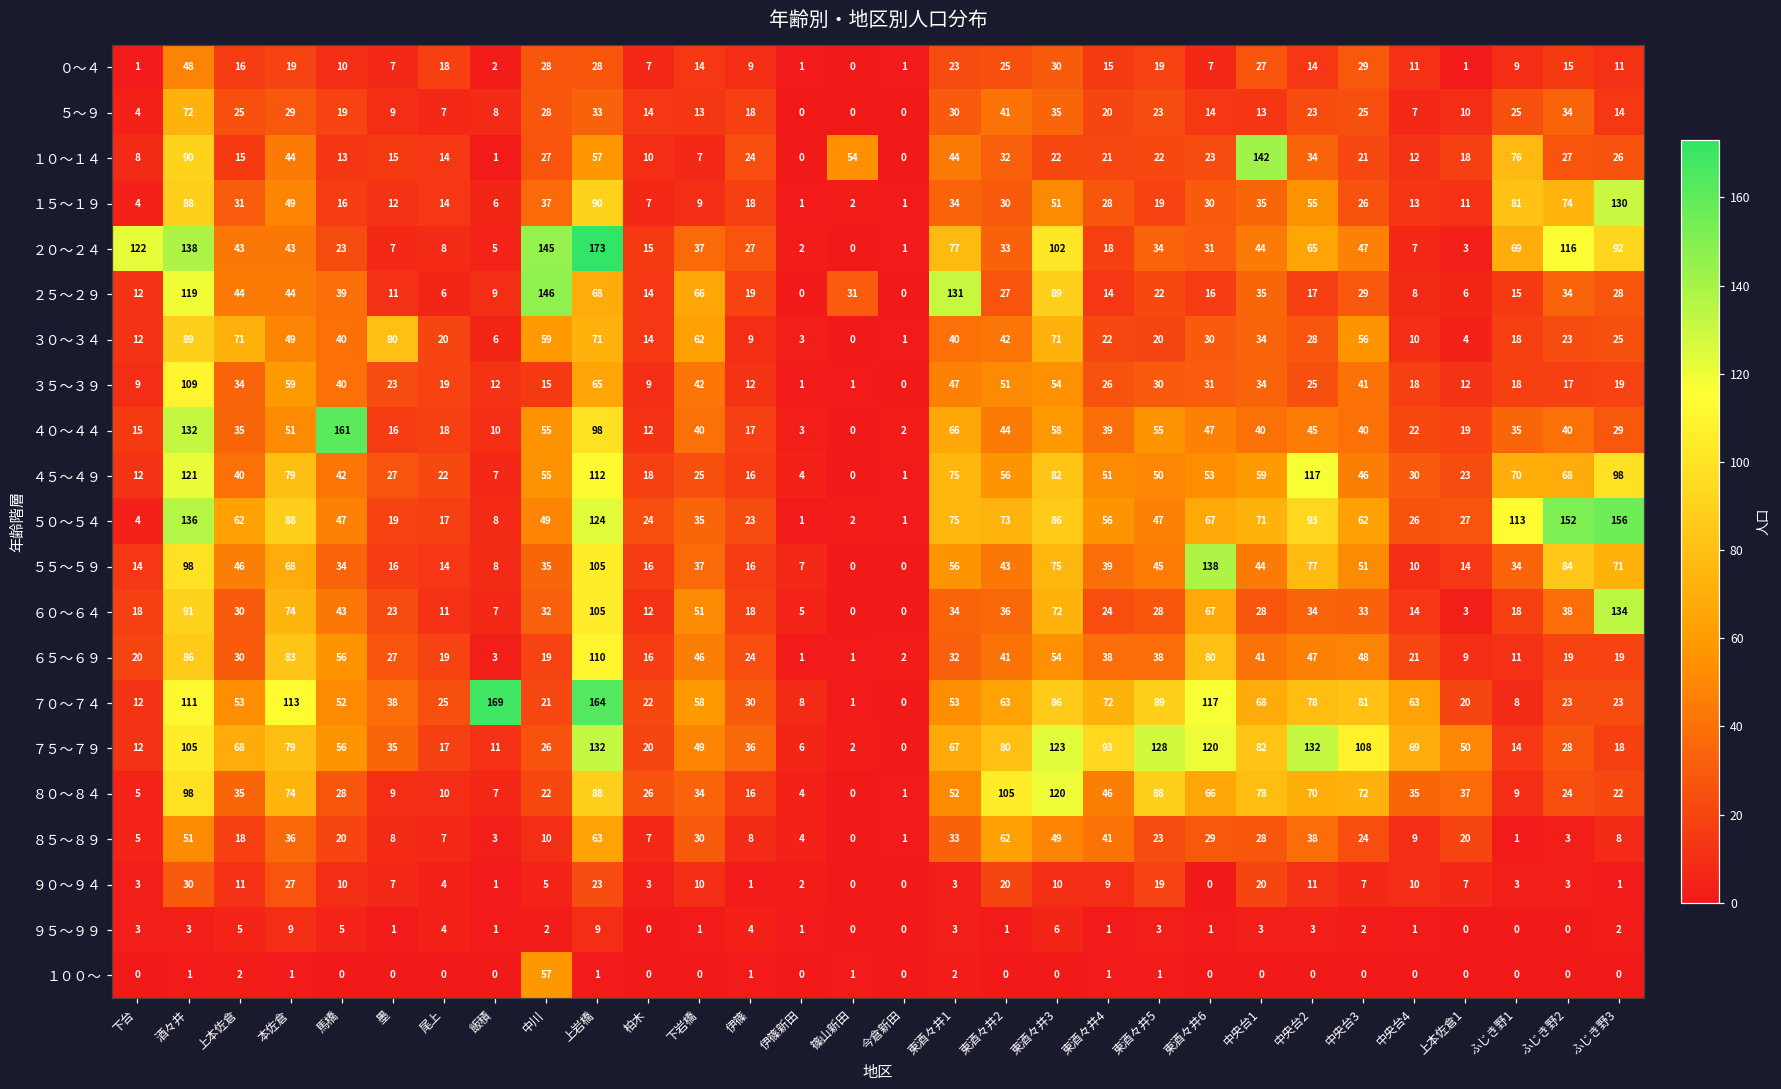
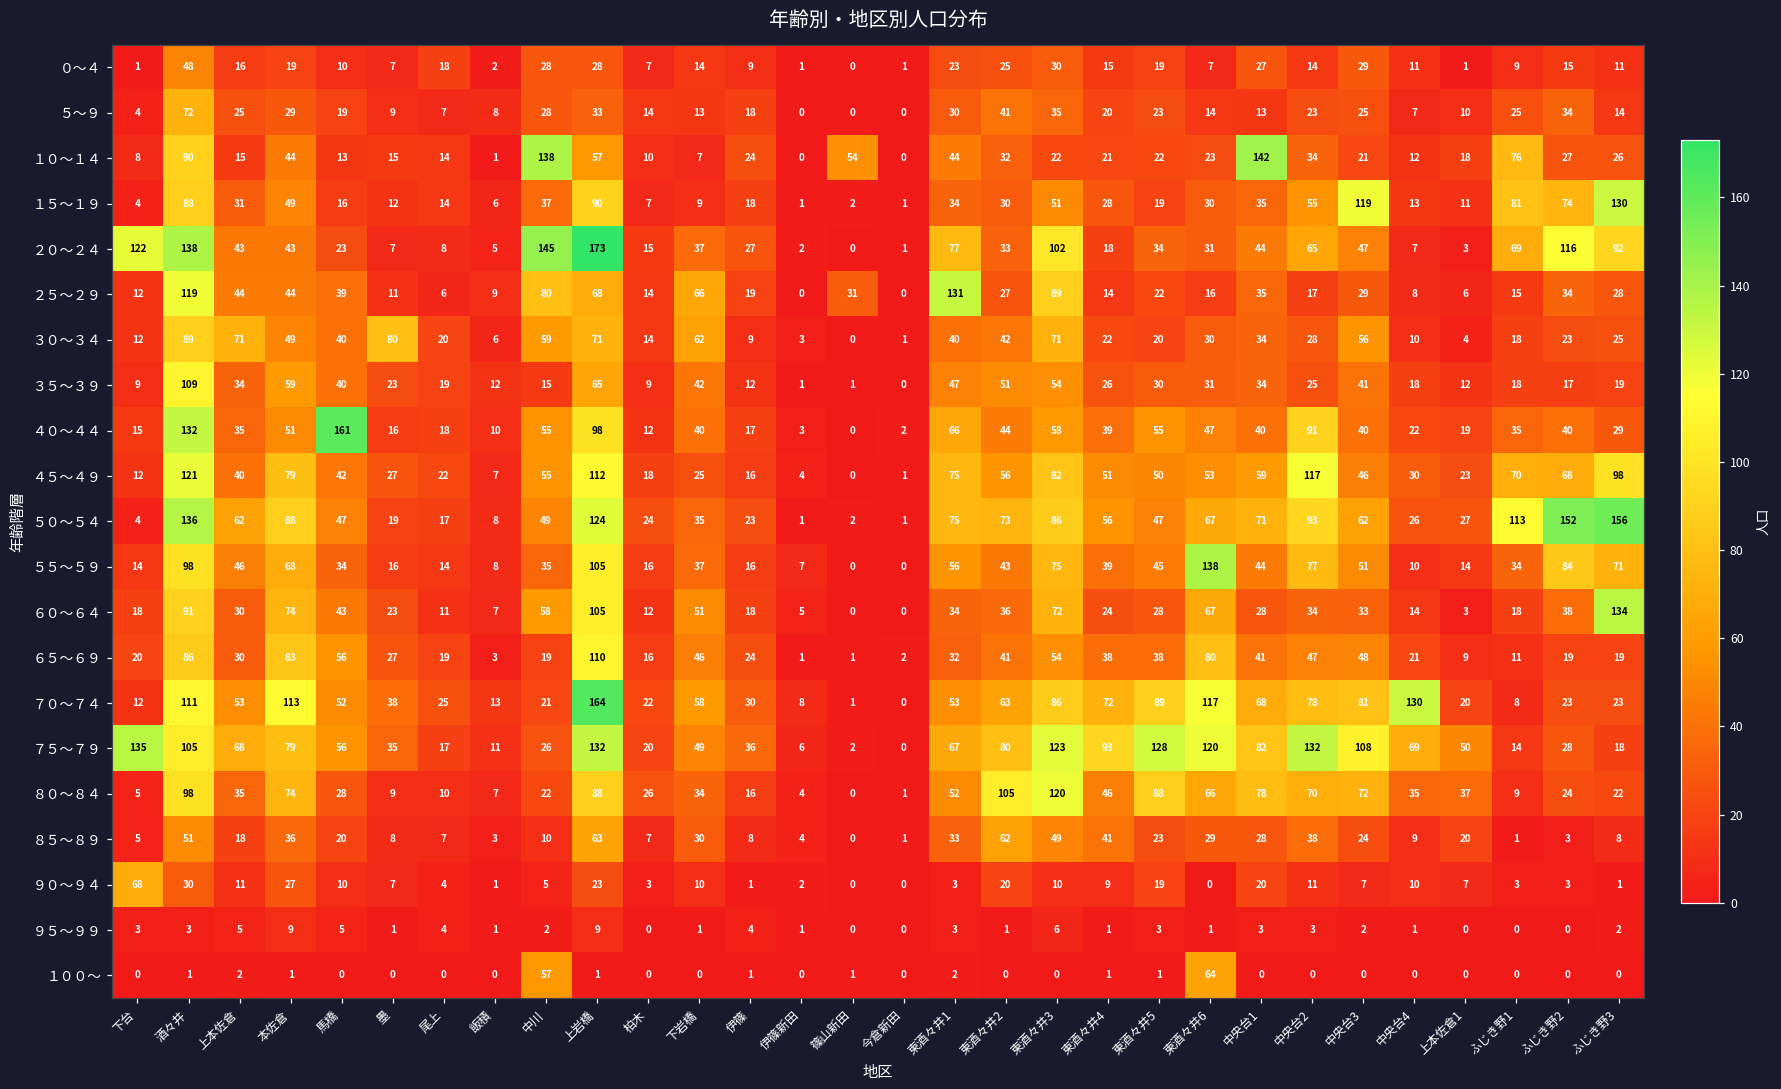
１０～１４, 中川: 27 -> 138
１５～１９, 中央台3: 26 -> 119
２５～２９, 中川: 146 -> 80
４０～４４, 中央台2: 45 -> 91
６０～６４, 中川: 32 -> 58
７０～７４, 飯積: 169 -> 13
７０～７４, 中央台4: 63 -> 130
７５～７９, 下台: 12 -> 135
９０～９４, 下台: 3 -> 68
１００～, 東酒々井6: 0 -> 64
